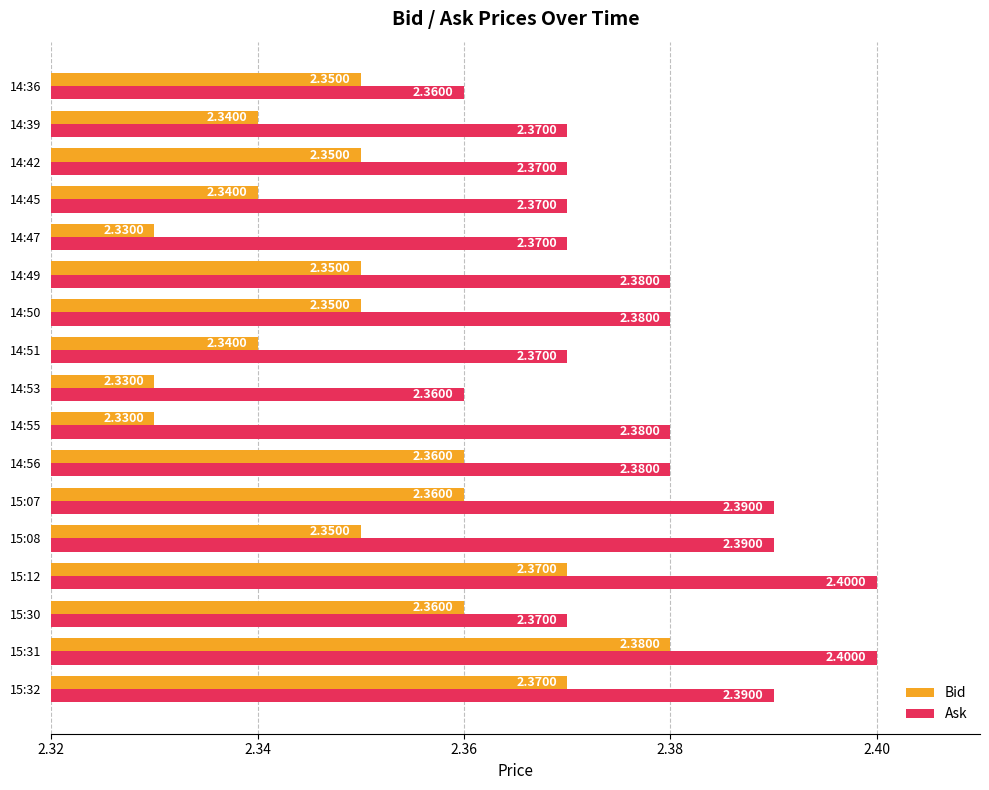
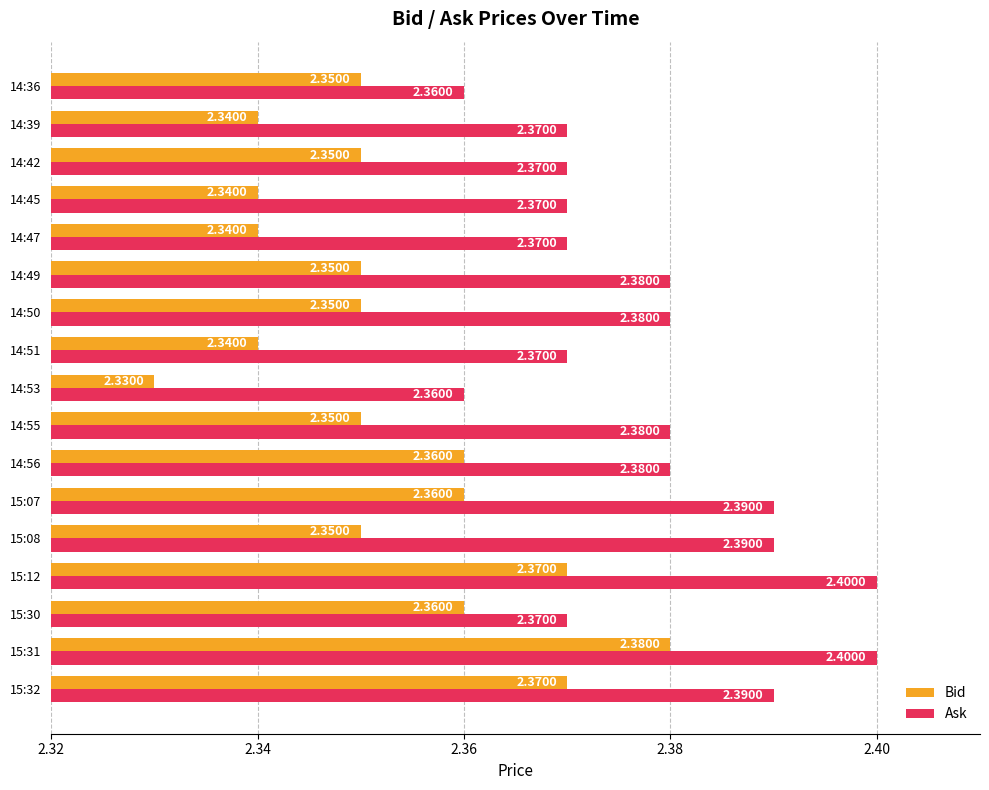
Bid, 14:47: 2.3300 -> 2.3400
Bid, 14:55: 2.3300 -> 2.3500
